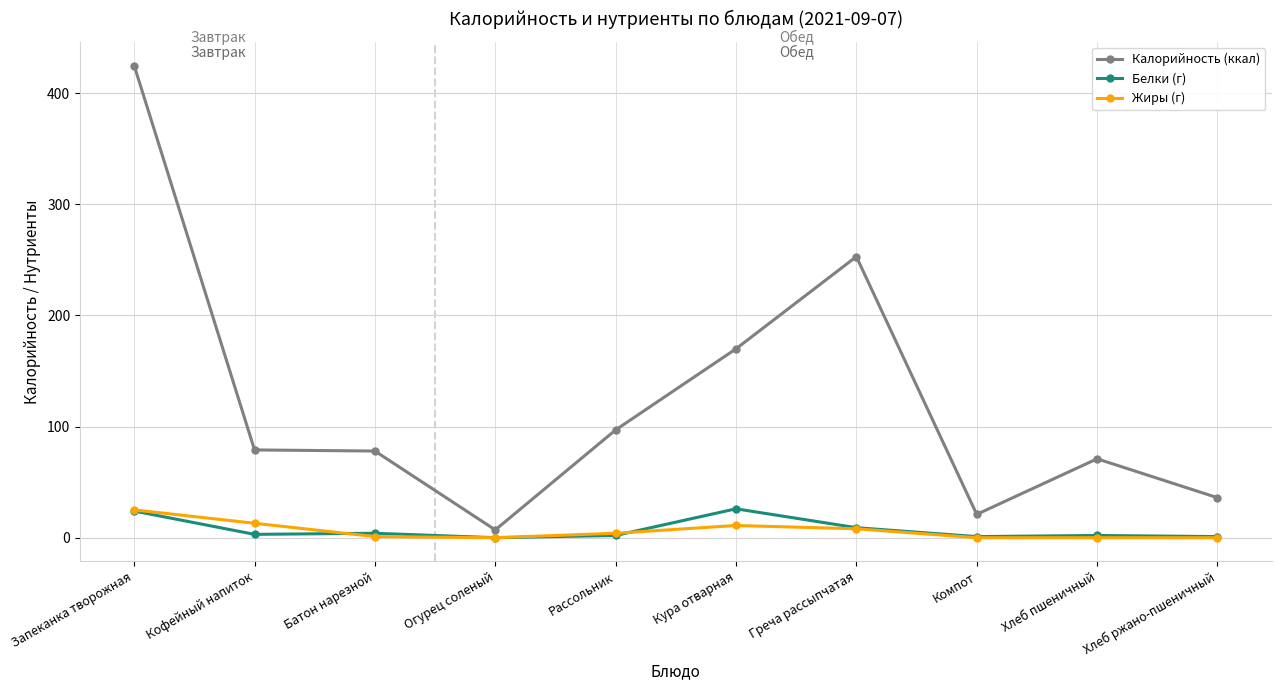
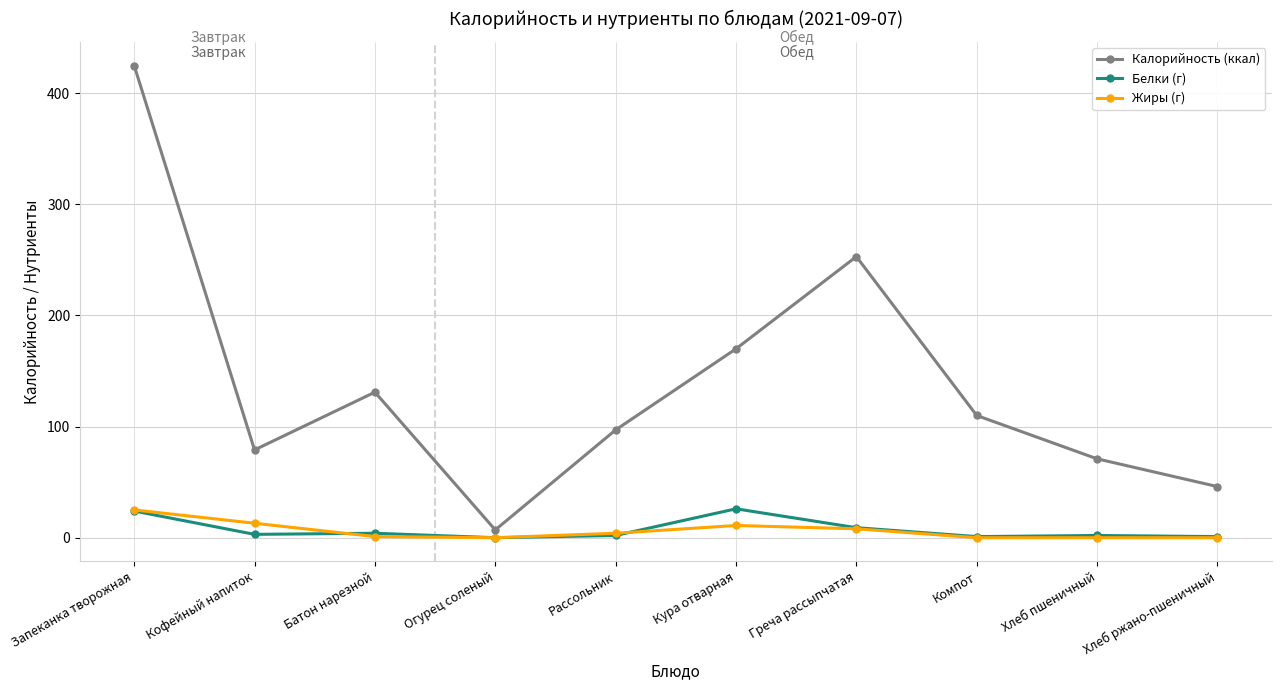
Калорийность (ккал), Батон нарезной: 78 -> 131
Калорийность (ккал), Компот: 21 -> 110
Калорийность (ккал), Хлеб ржано-пшеничный: 36 -> 46
